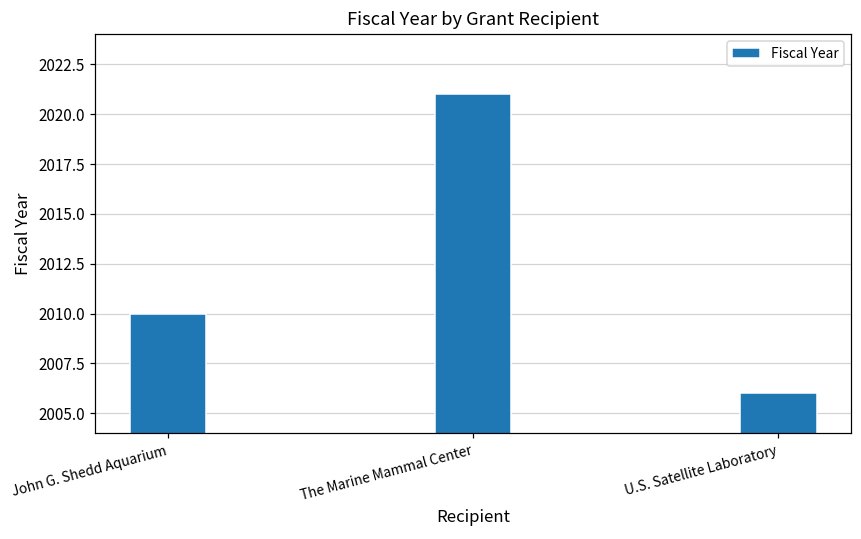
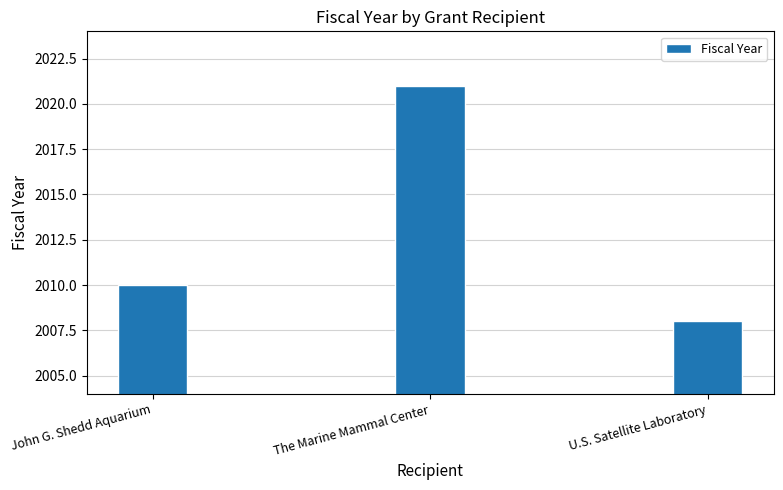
U.S. Satellite Laboratory: 2006 -> 2008
